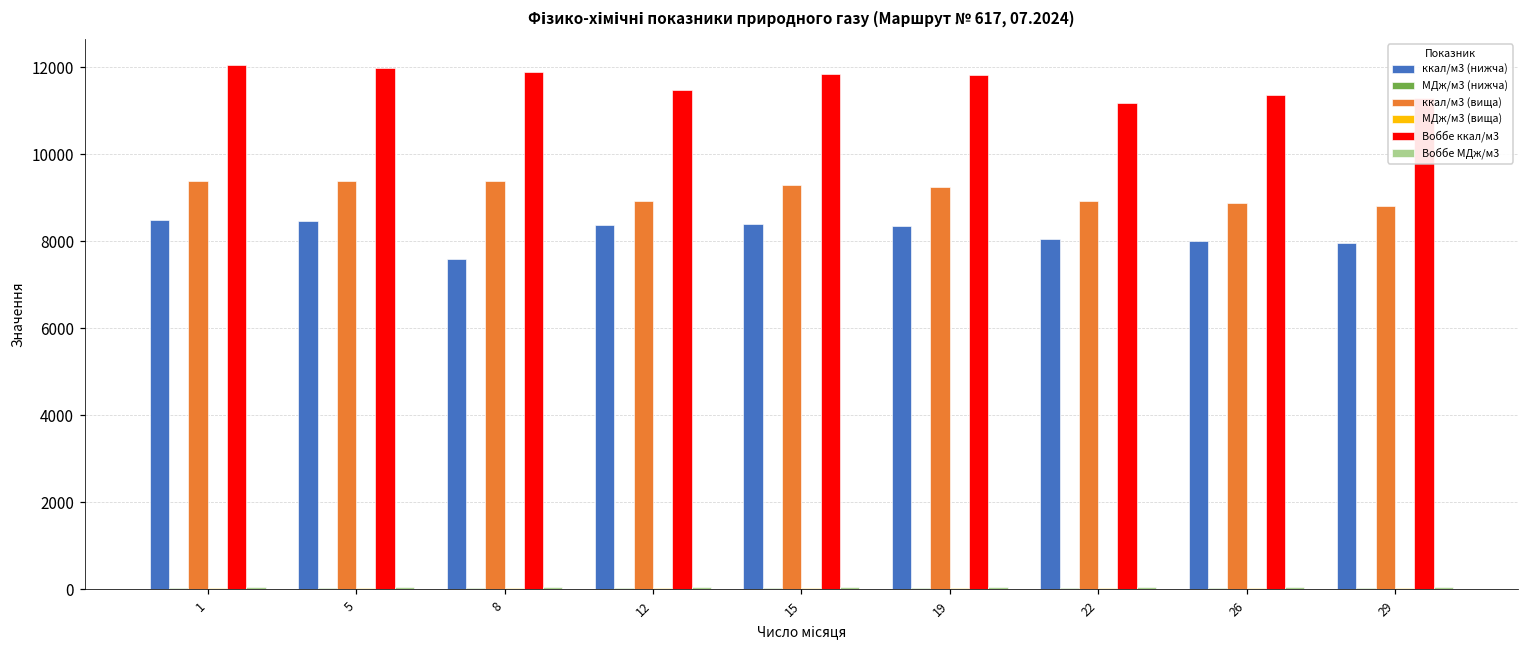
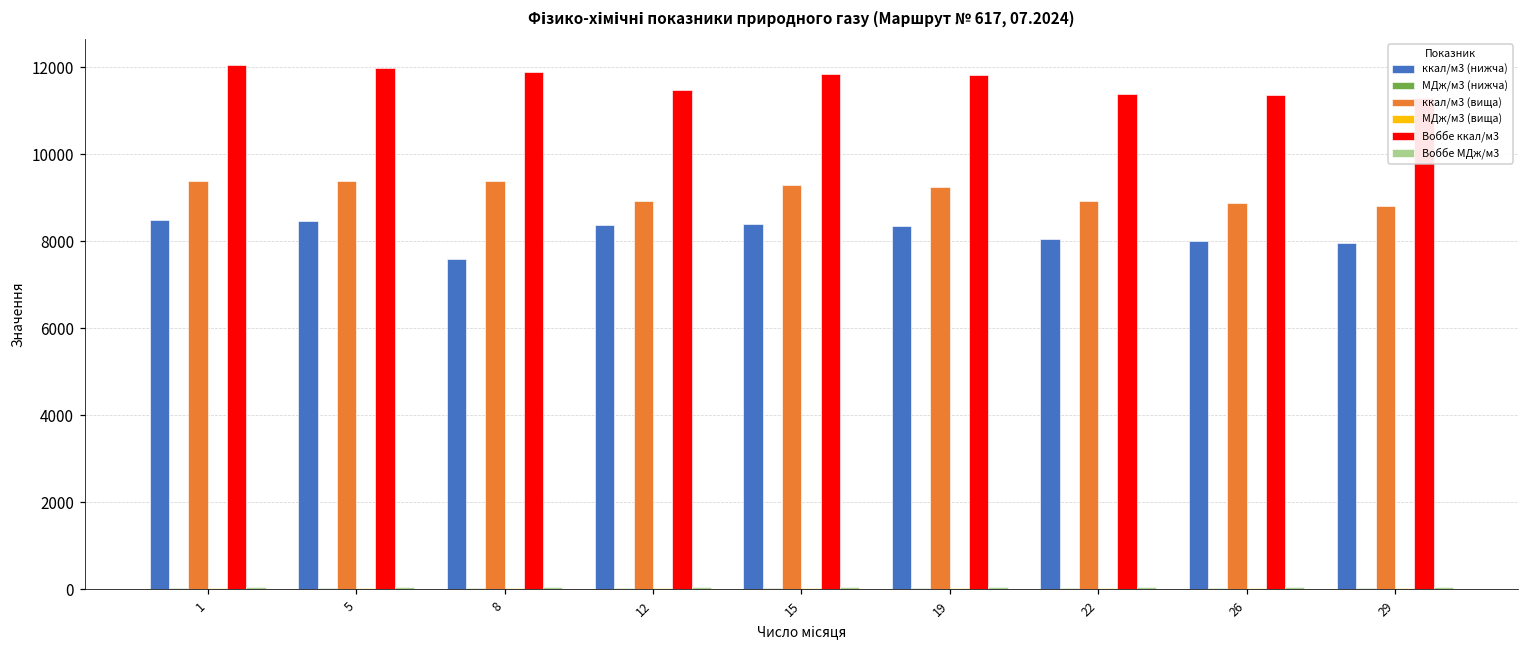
Воббе ккал/м3, 22: 11200 -> 11400
